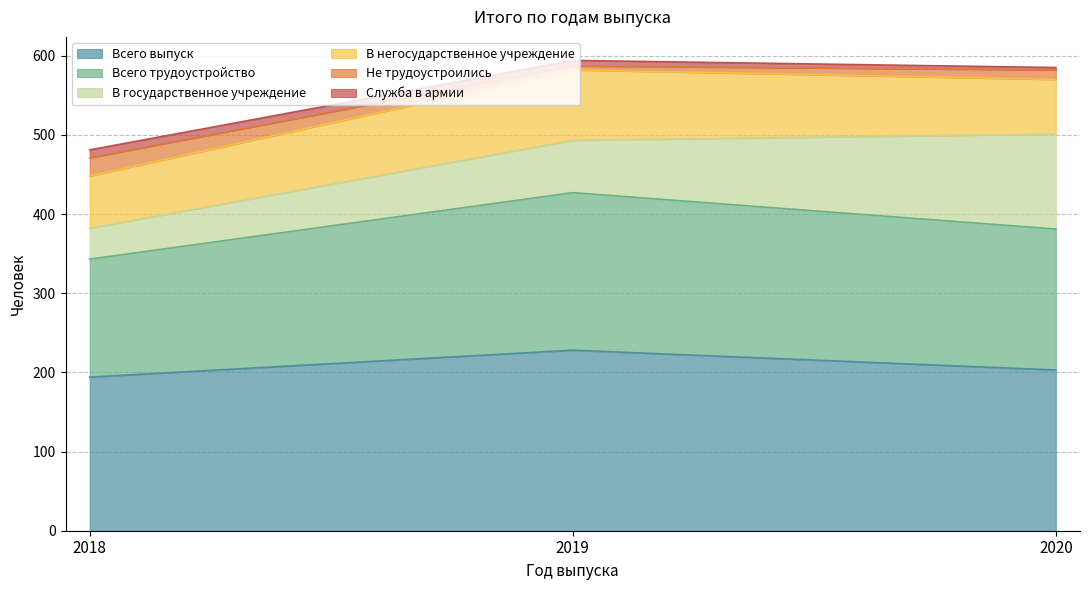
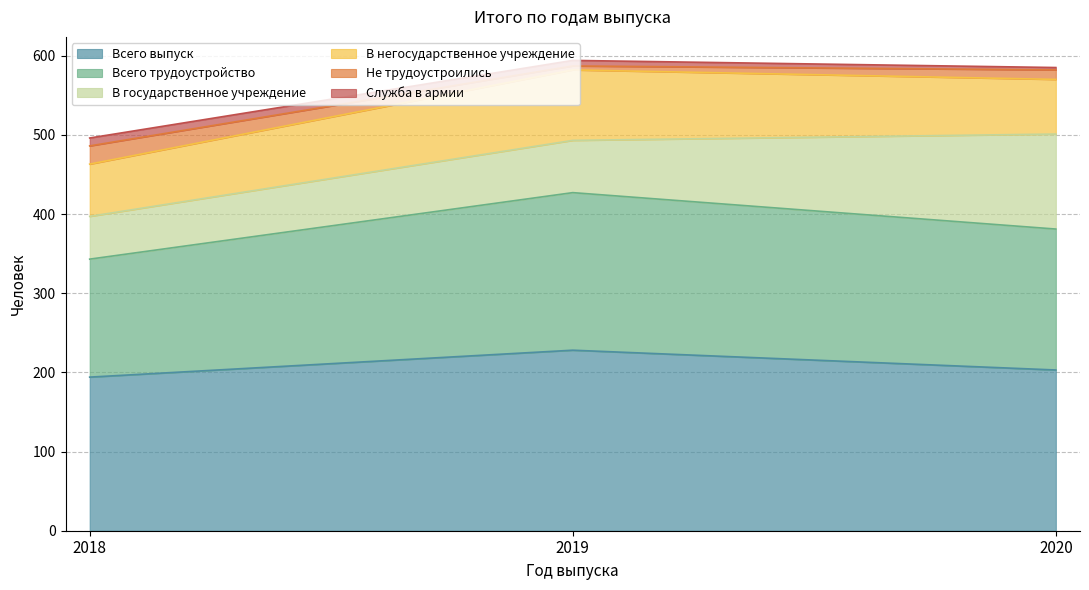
В государственное учреждение, 2018: 40 -> 50
